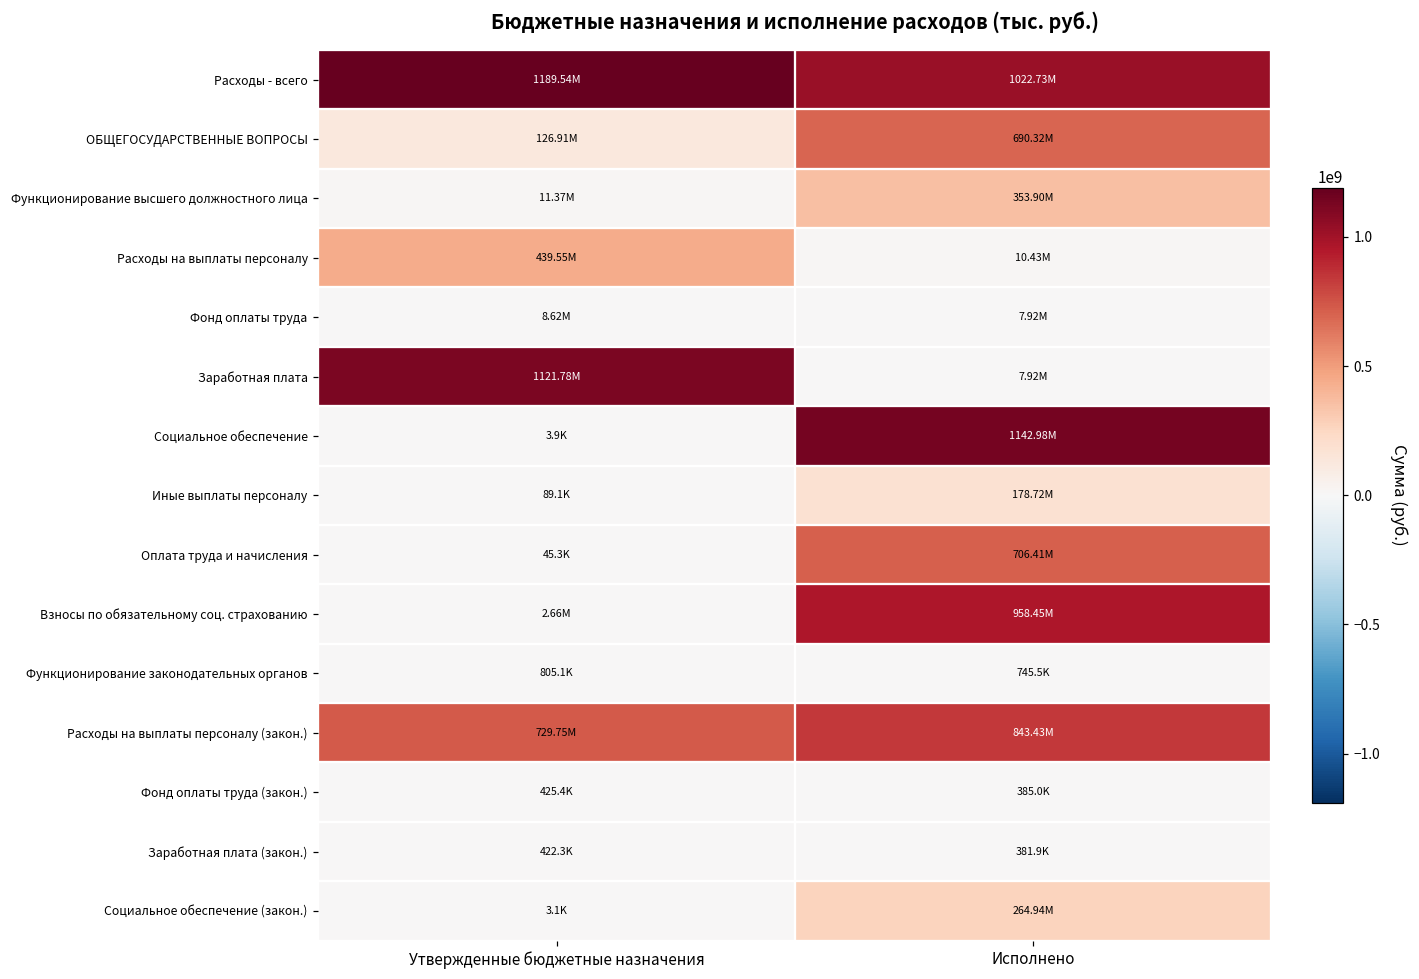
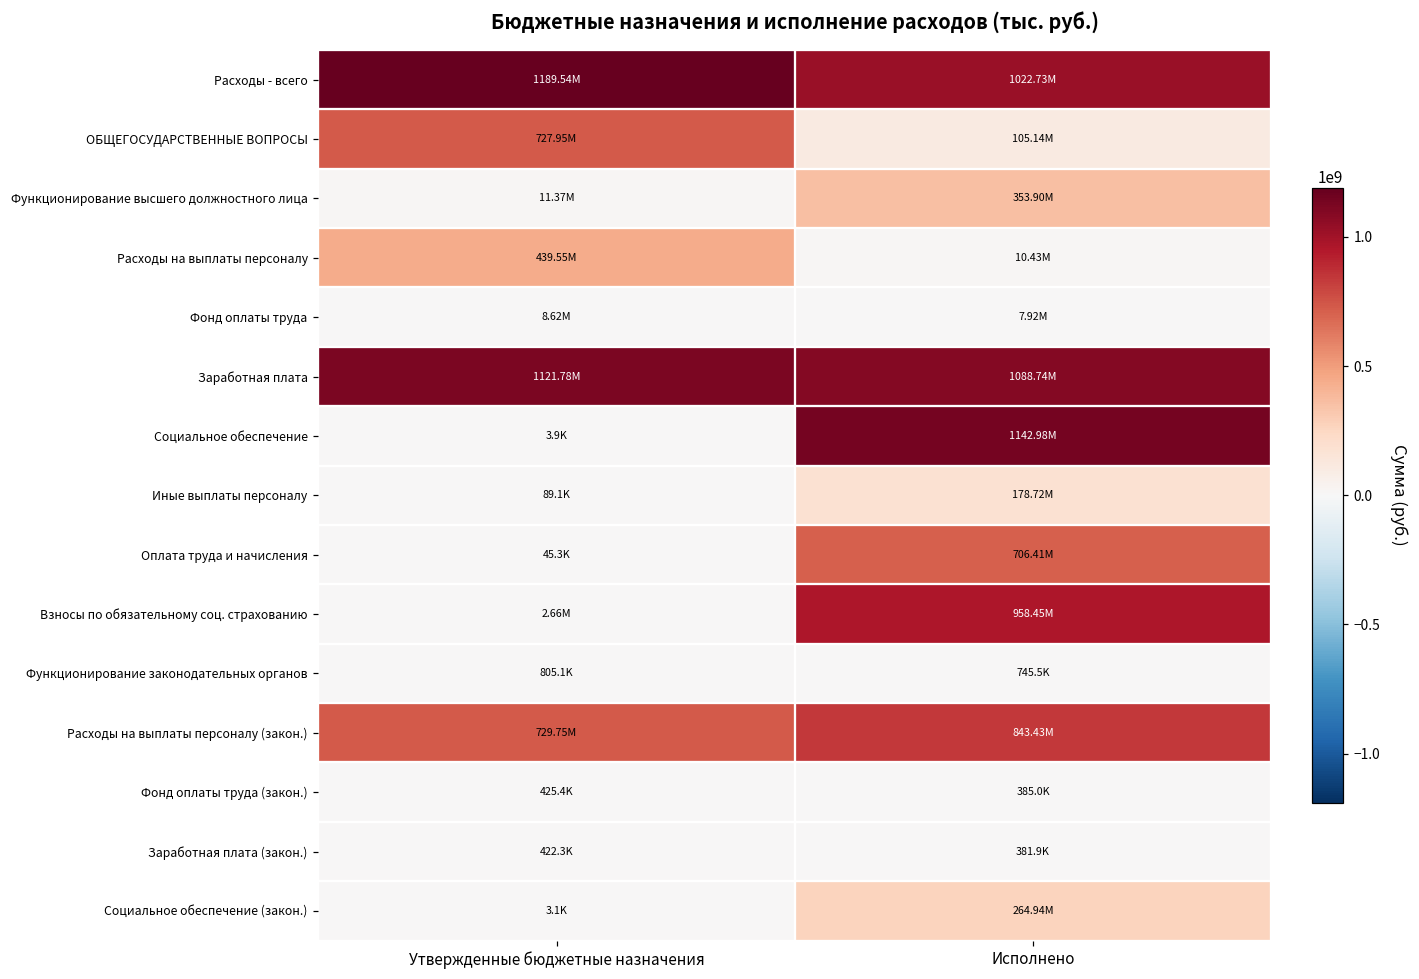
ОБЩЕГОСУДАРСТВЕННЫЕ ВОПРОСЫ, Утвержденные бюджетные назначения: 126.91M -> 727.95M
ОБЩЕГОСУДАРСТВЕННЫЕ ВОПРОСЫ, Исполнено: 690.32M -> 105.14M
Заработная плата, Исполнено: 7.92M -> 1088.74M
